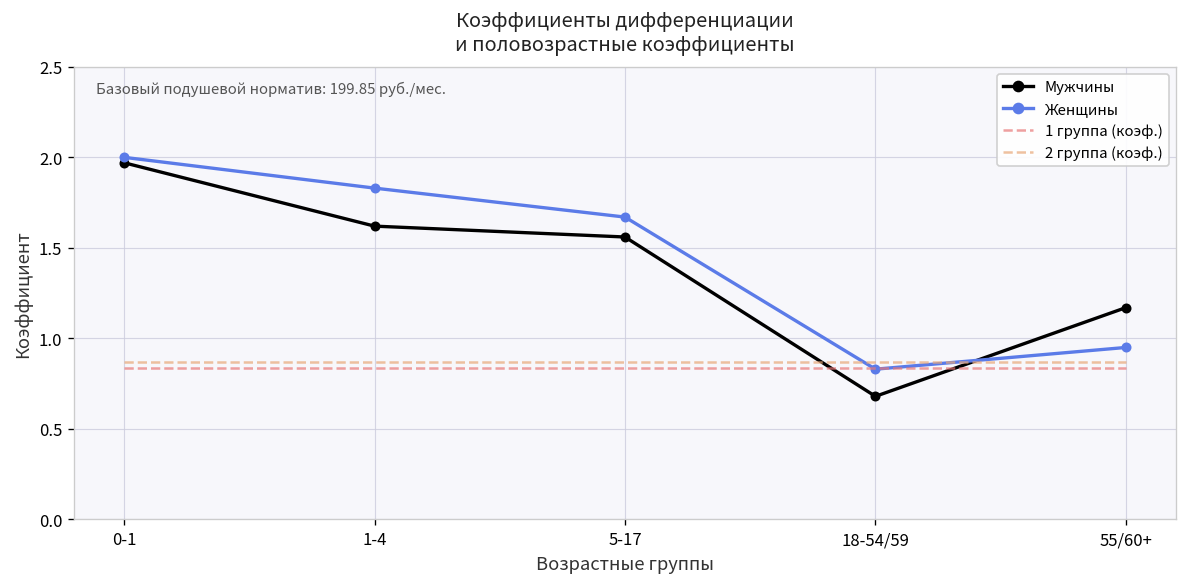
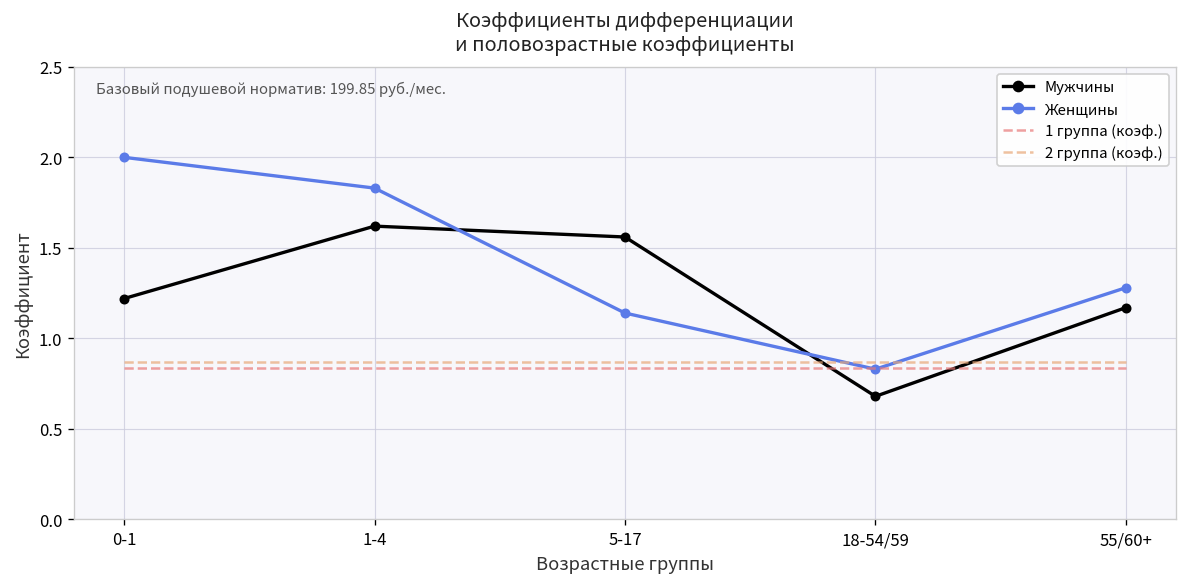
Мужчины, 0-1: 1.97 -> 1.22
Женщины, 5-17: 1.67 -> 1.14
Женщины, 55/60+: 0.95 -> 1.28
